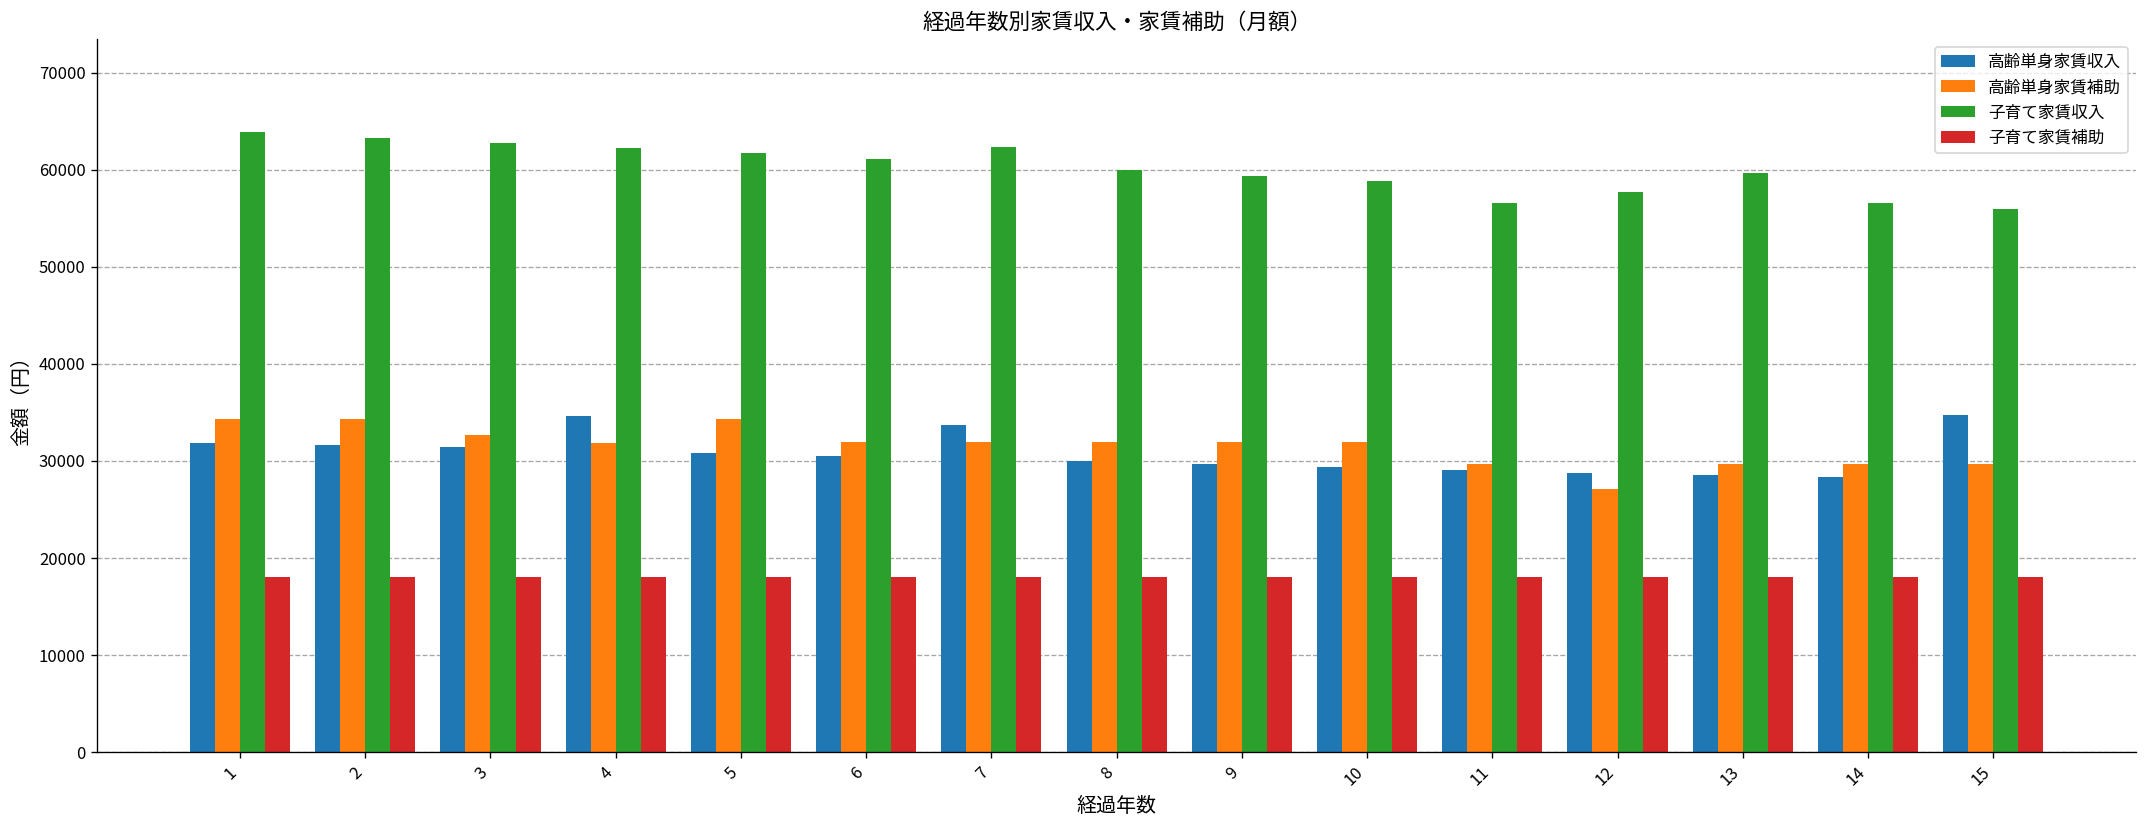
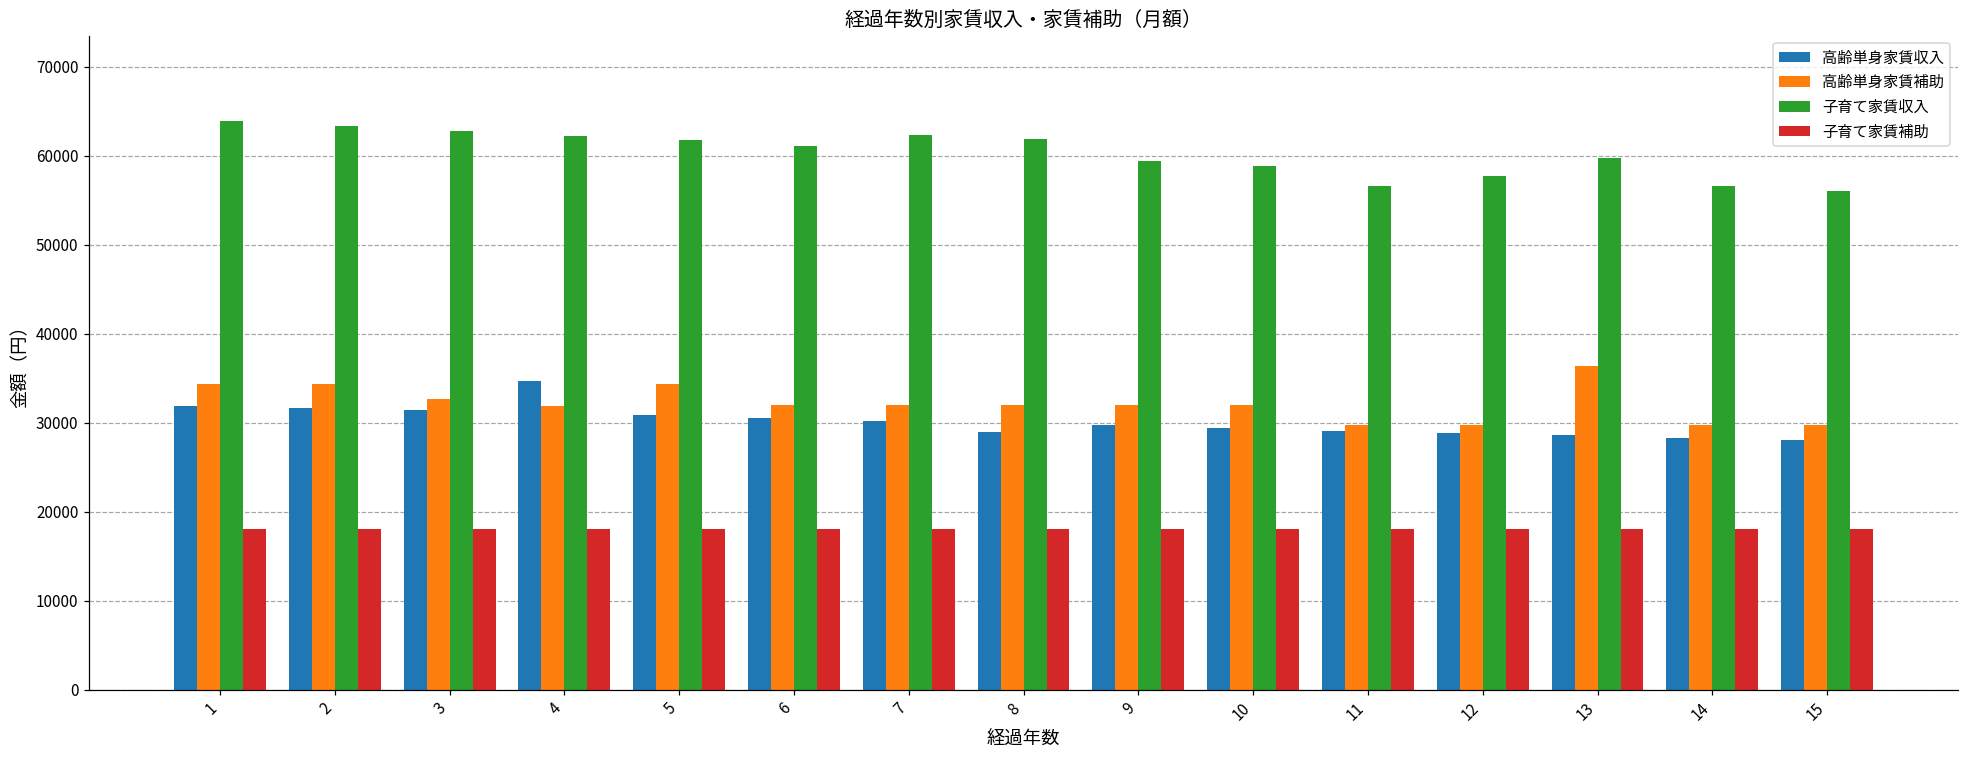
高齢単身家賃収入, 7: 34000 -> 30000
高齢単身家賃収入, 8: 30000 -> 29000
子育て家賃収入, 8: 60000 -> 62000
高齢単身家賃補助, 12: 27000 -> 30000
高齢単身家賃補助, 13: 30000 -> 36000
高齢単身家賃収入, 15: 35000 -> 28000
